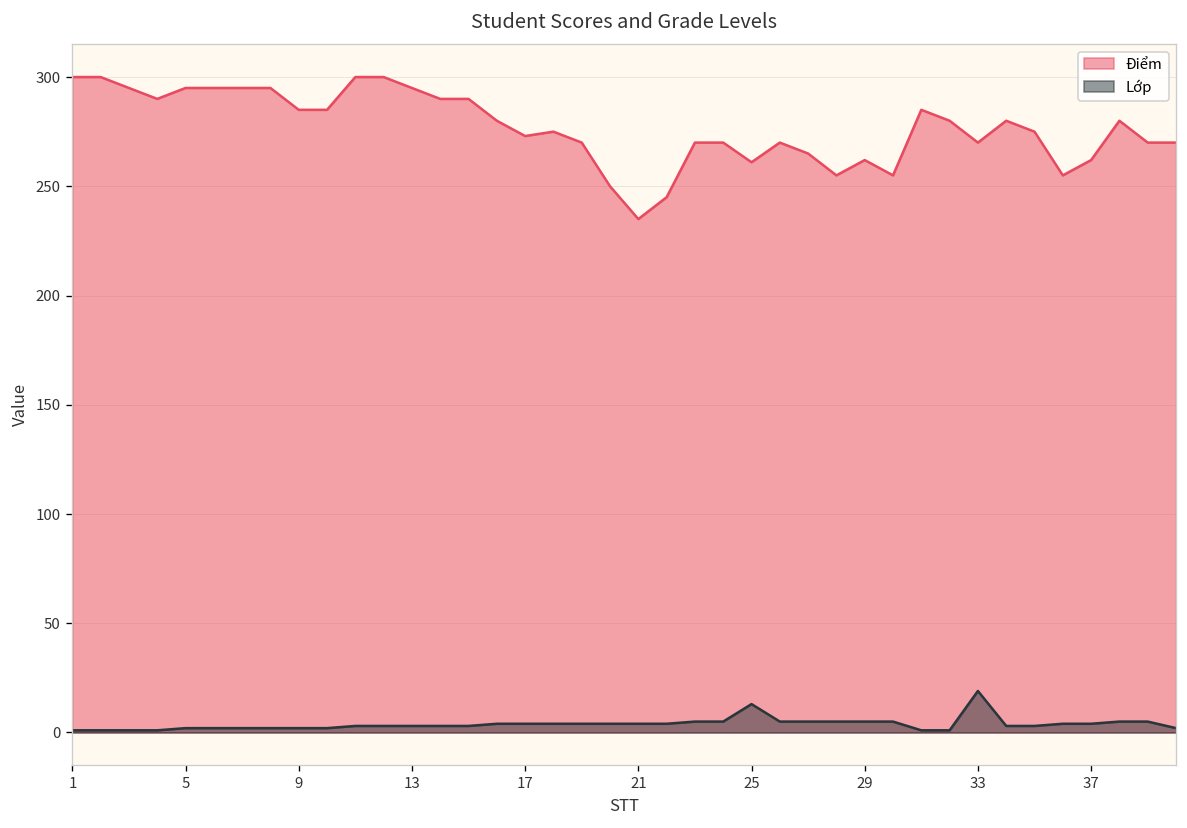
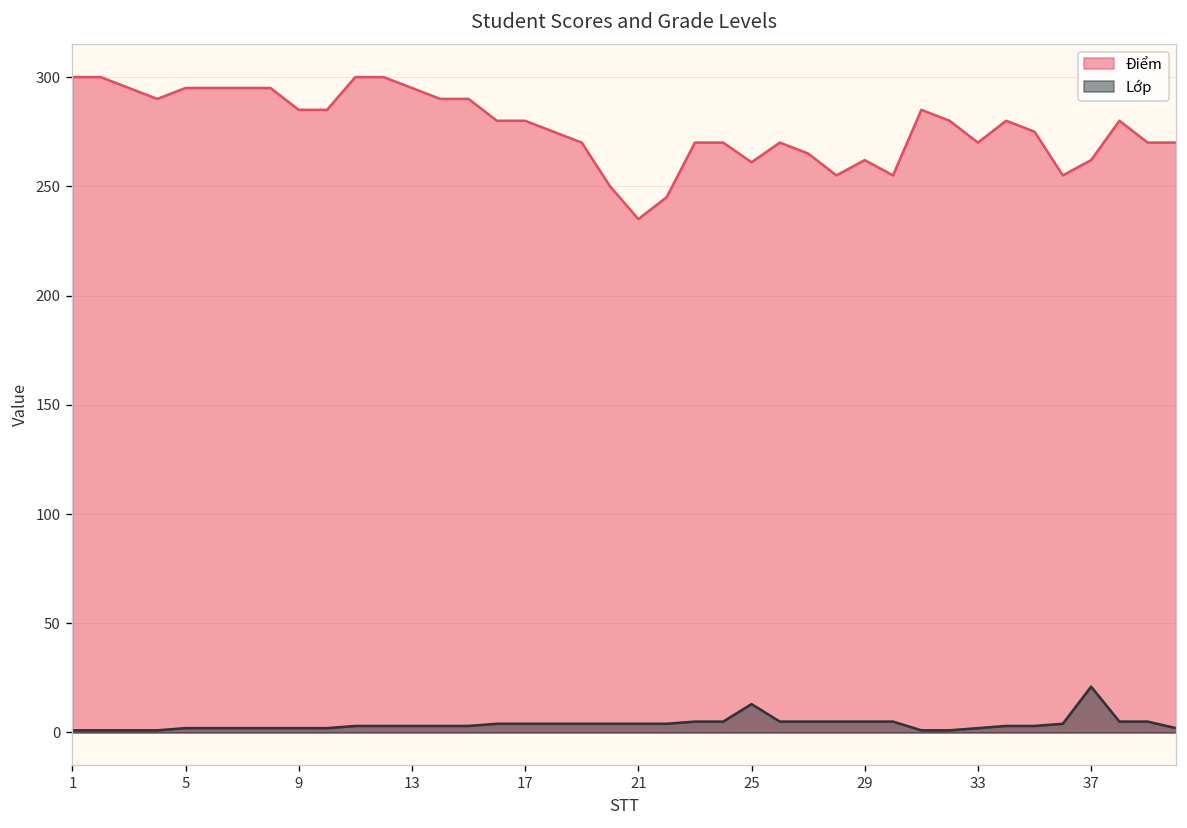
Điểm, 17: 273 -> 280
Lớp, 33: 19 -> 2
Lớp, 37: 4 -> 21
